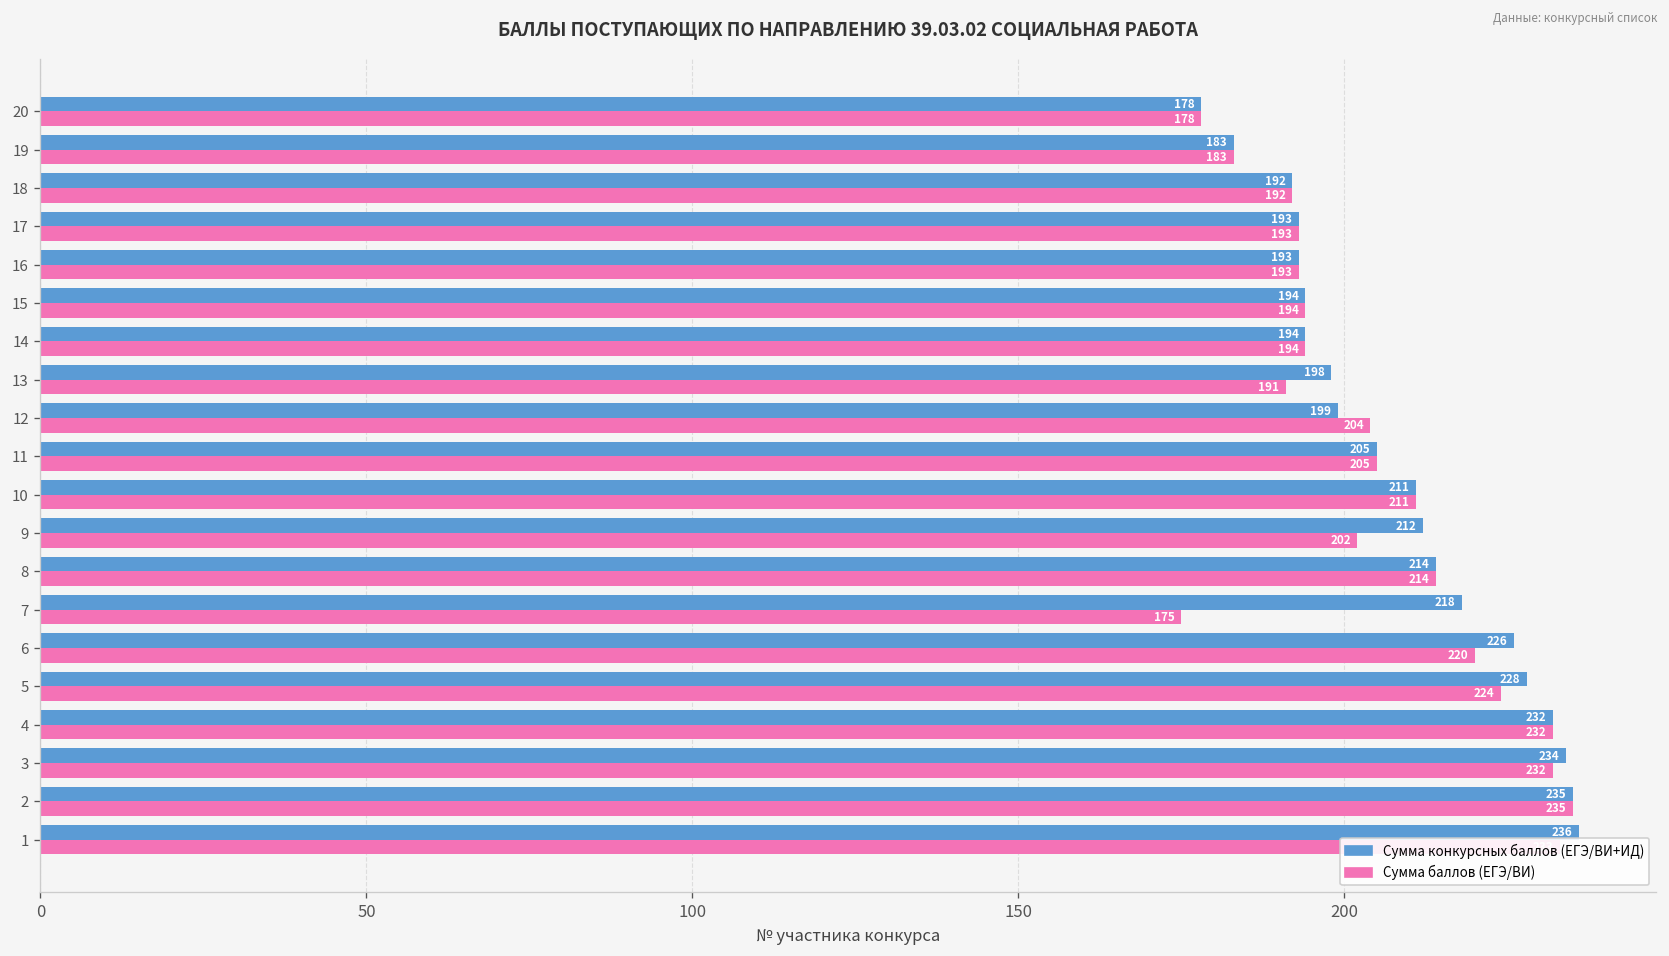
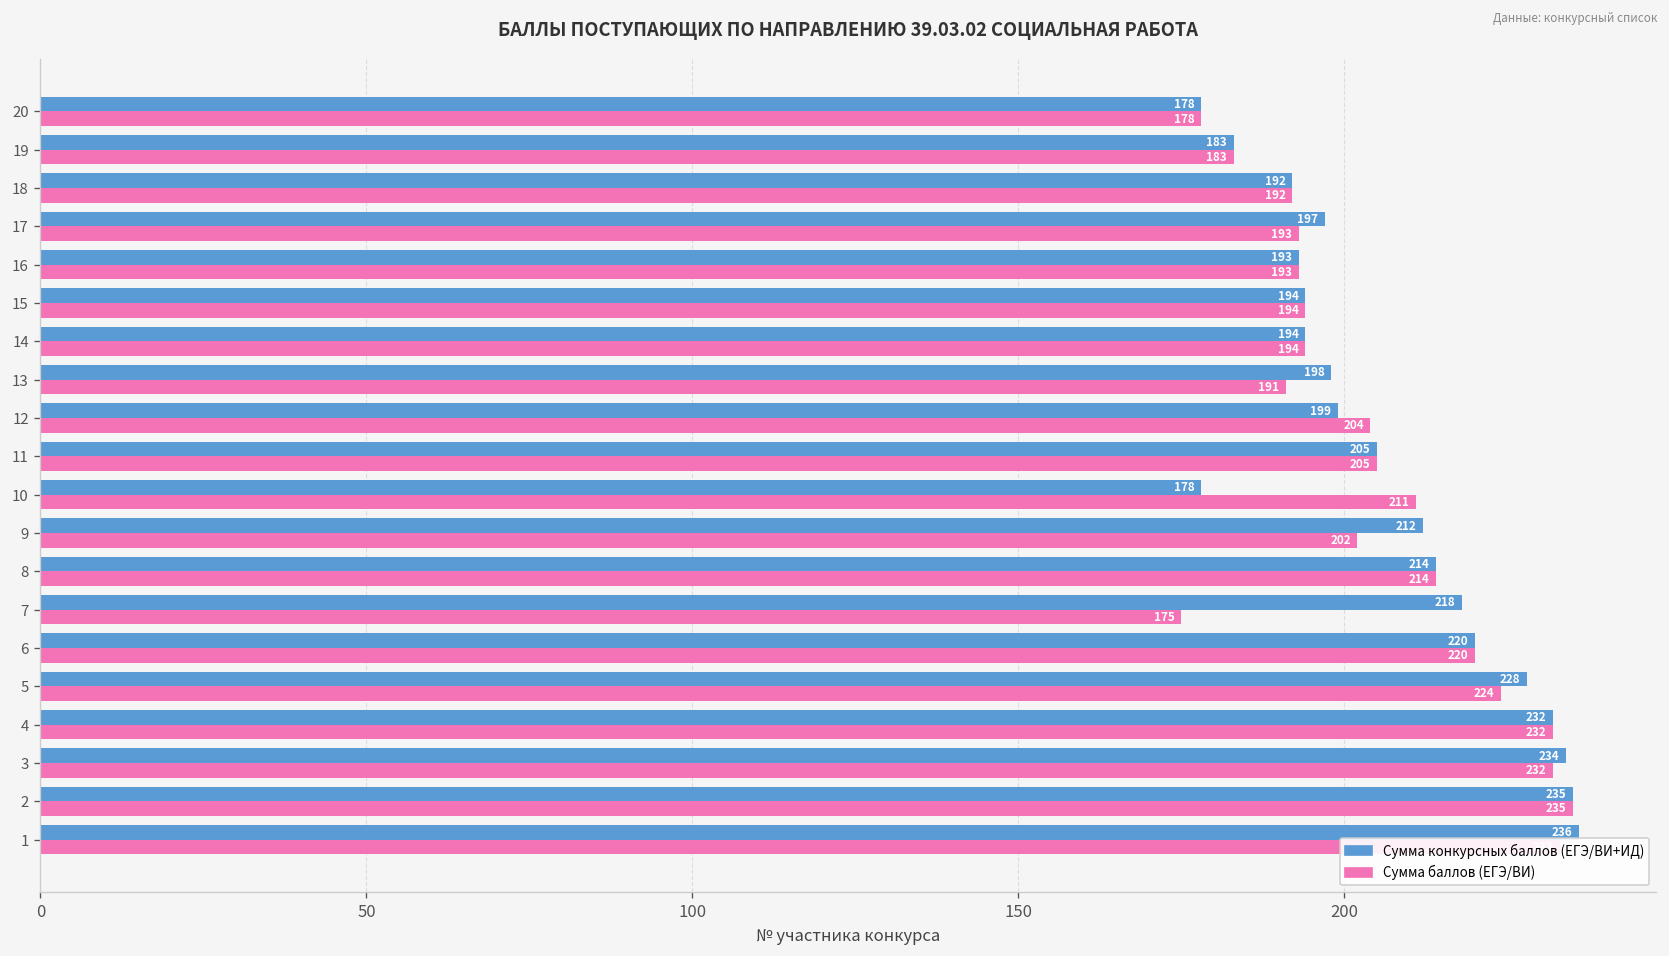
Сумма конкурсных баллов (ЕГЭ/ВИ+ИД), 17: 193 -> 197
Сумма конкурсных баллов (ЕГЭ/ВИ+ИД), 10: 211 -> 178
Сумма конкурсных баллов (ЕГЭ/ВИ+ИД), 6: 226 -> 220
